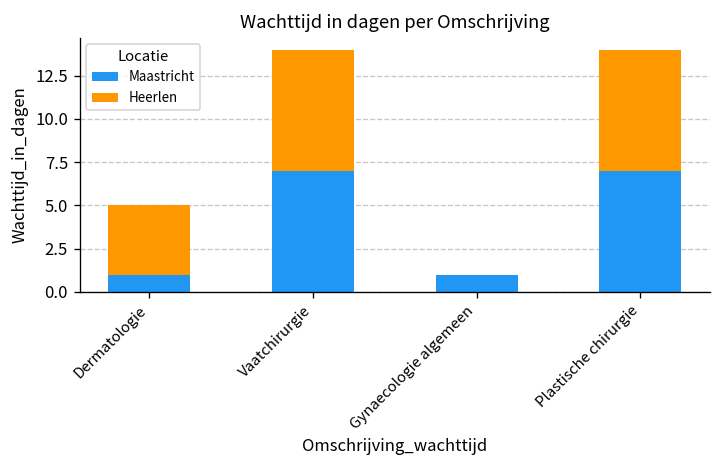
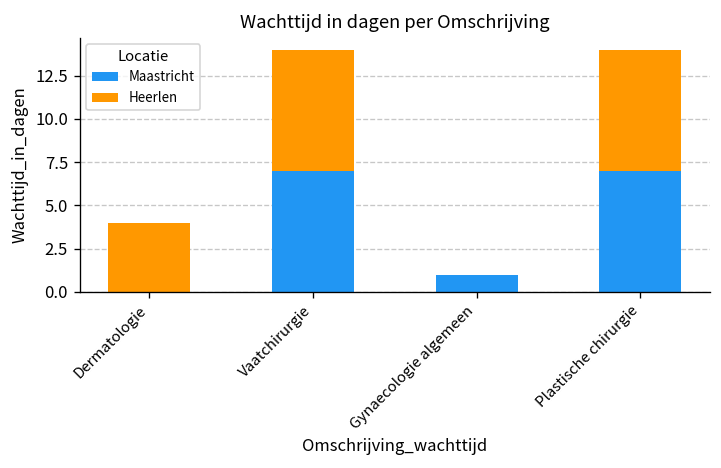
Maastricht, Dermatologie: 1 -> 0
